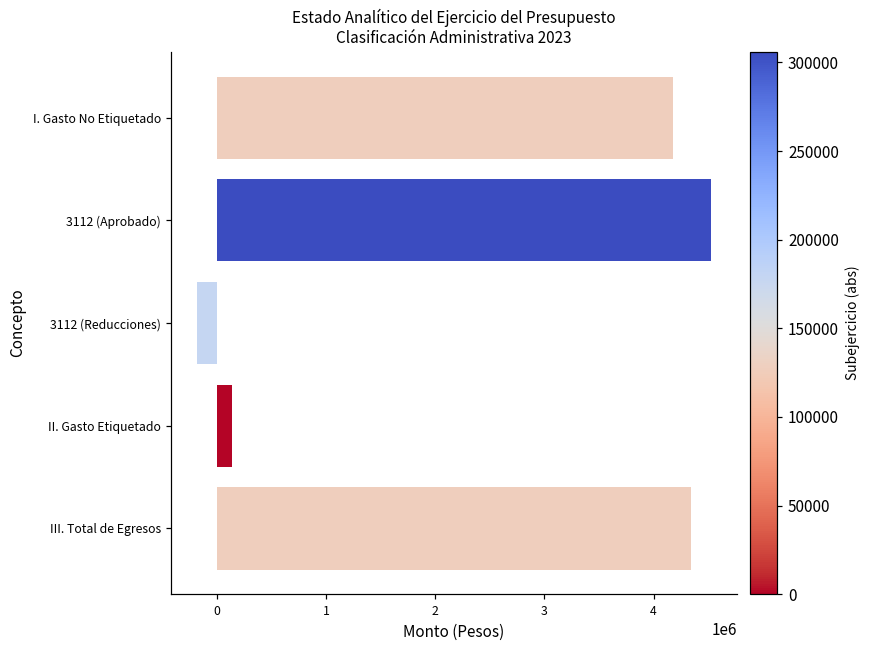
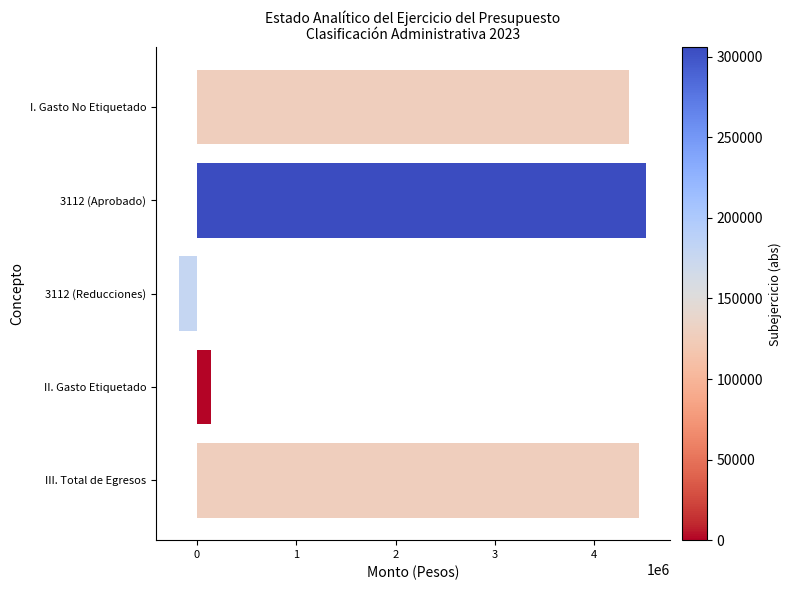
I. Gasto No Etiquetado: 4200000 -> 4300000
III. Total de Egresos: 4300000 -> 4500000
